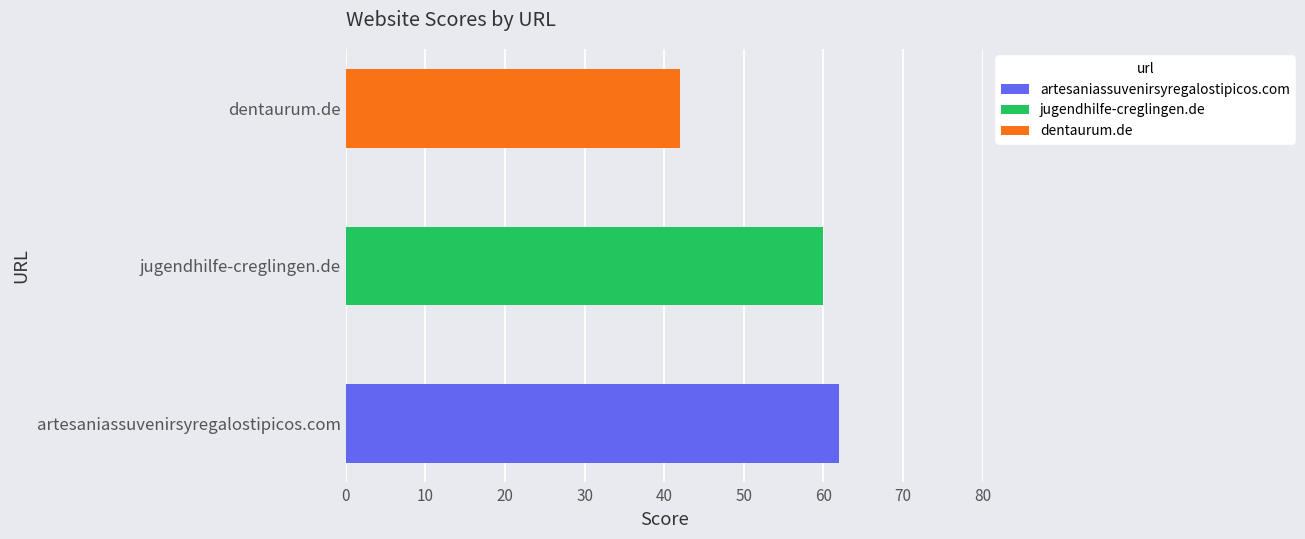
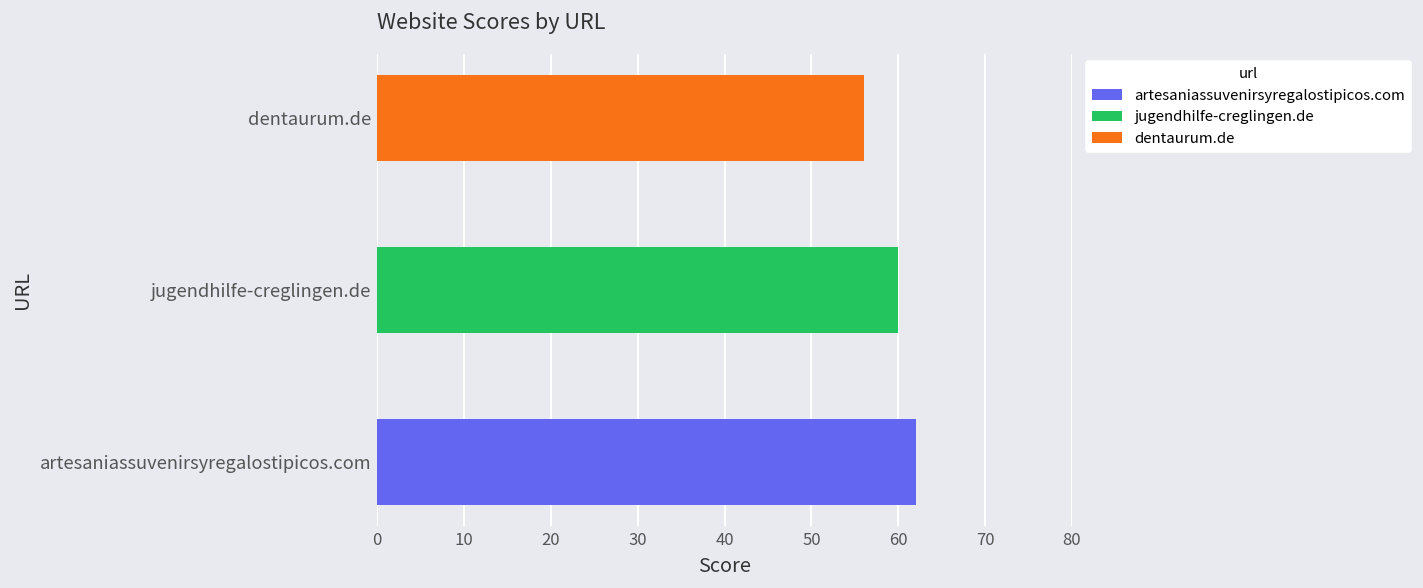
dentaurum.de: 42 -> 56
